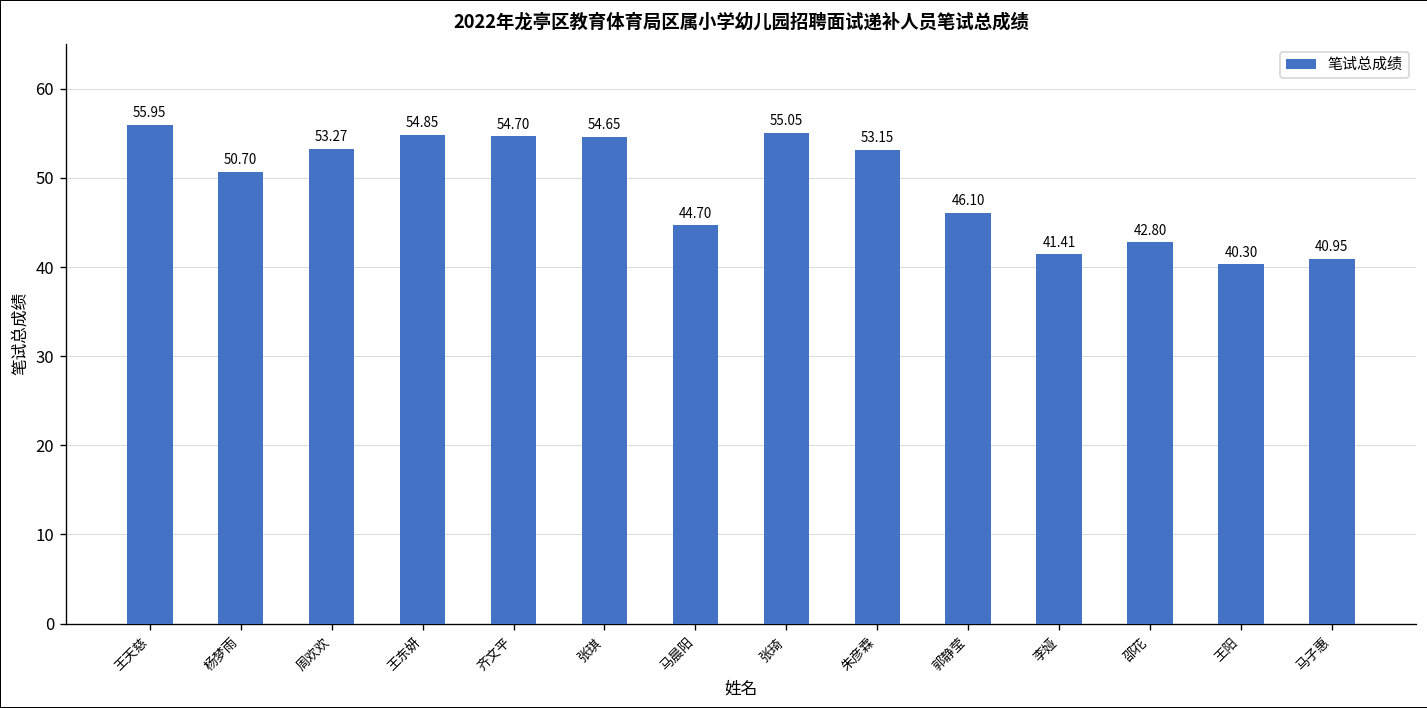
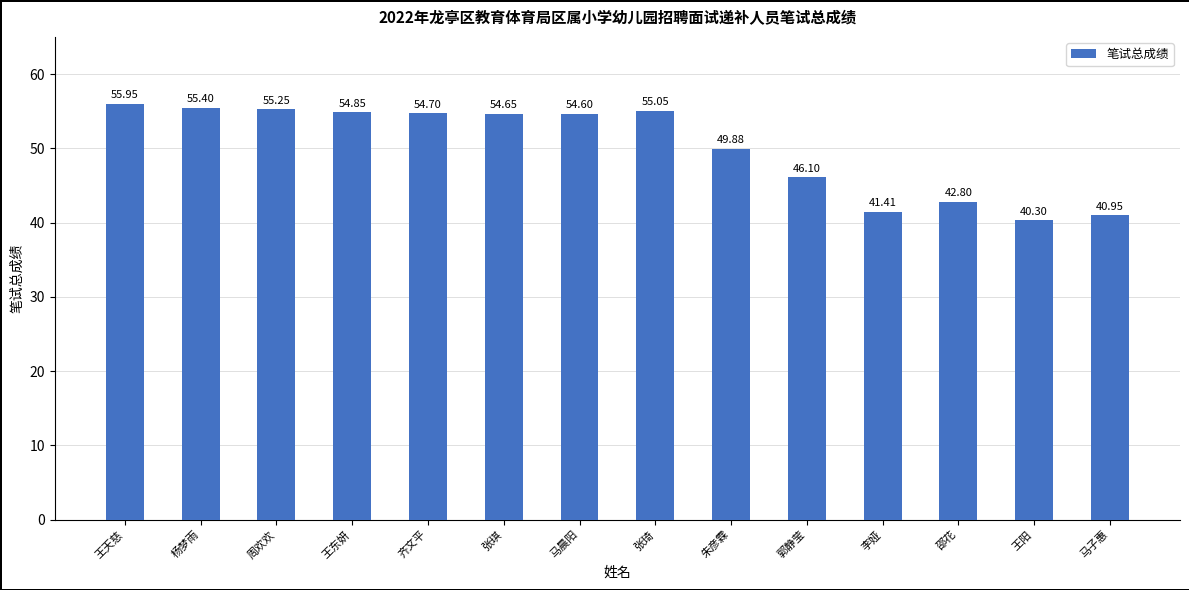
杨梦雨: 50.70 -> 55.40
周欢欢: 53.27 -> 55.25
马晨阳: 44.70 -> 54.60
朱彦霖: 53.15 -> 49.88
